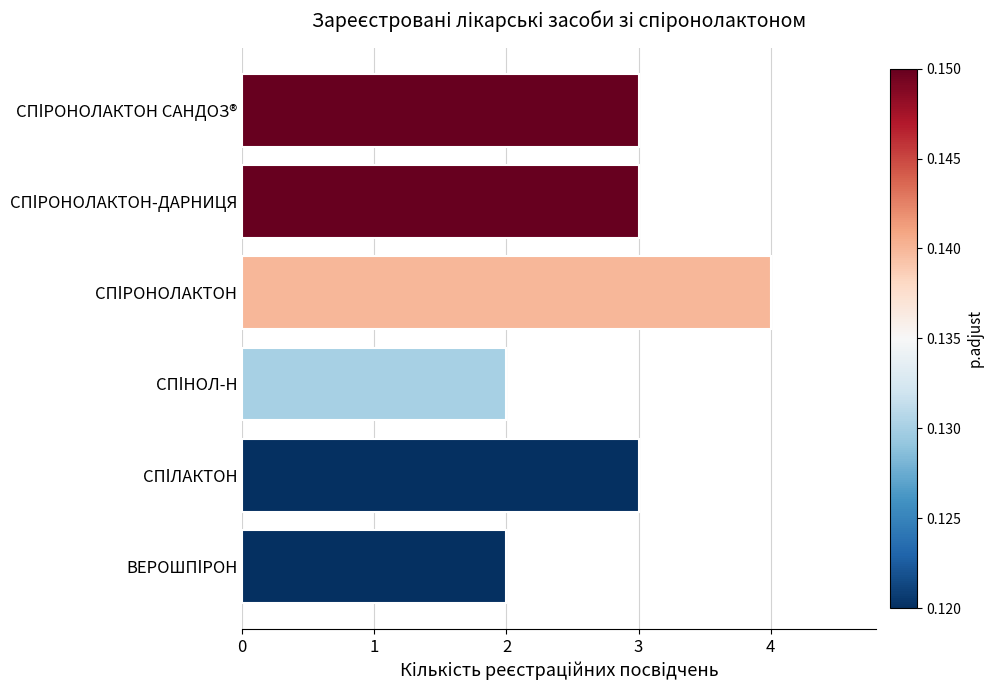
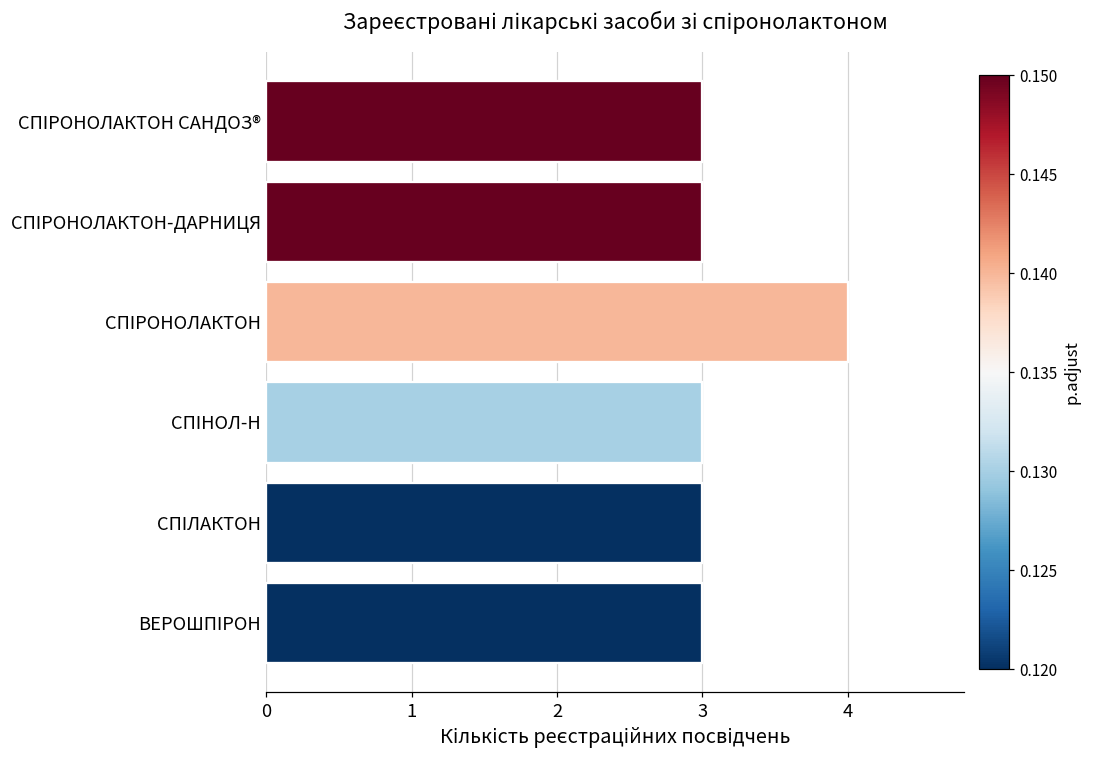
СПІНОЛ-Н: 2 -> 3
ВЕРОШПІРОН: 2 -> 3
